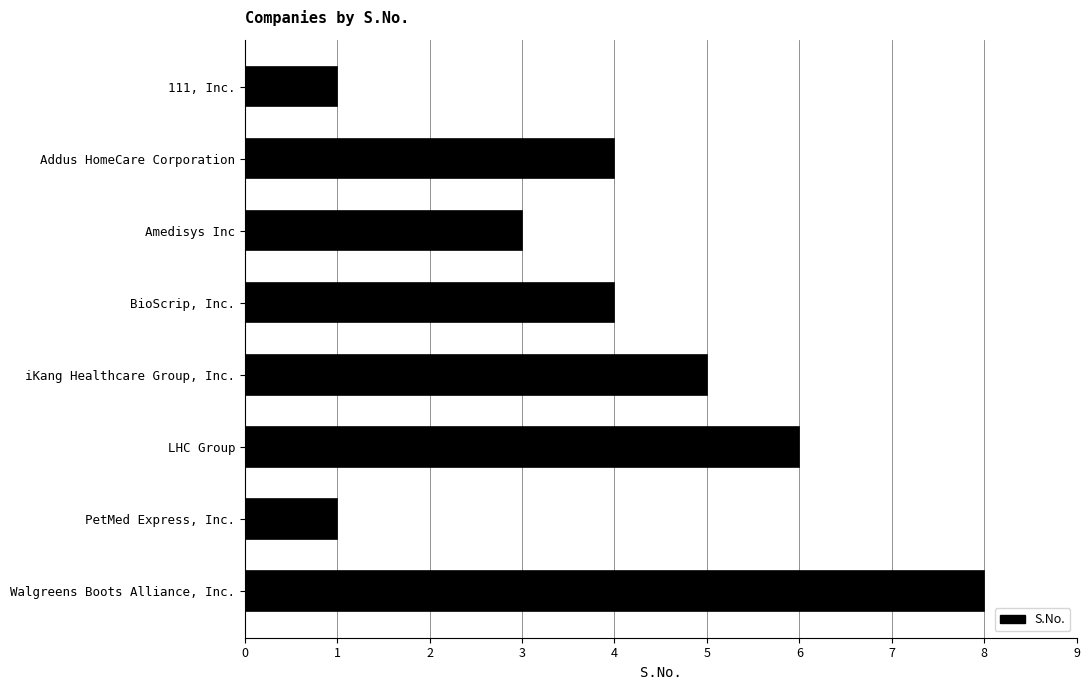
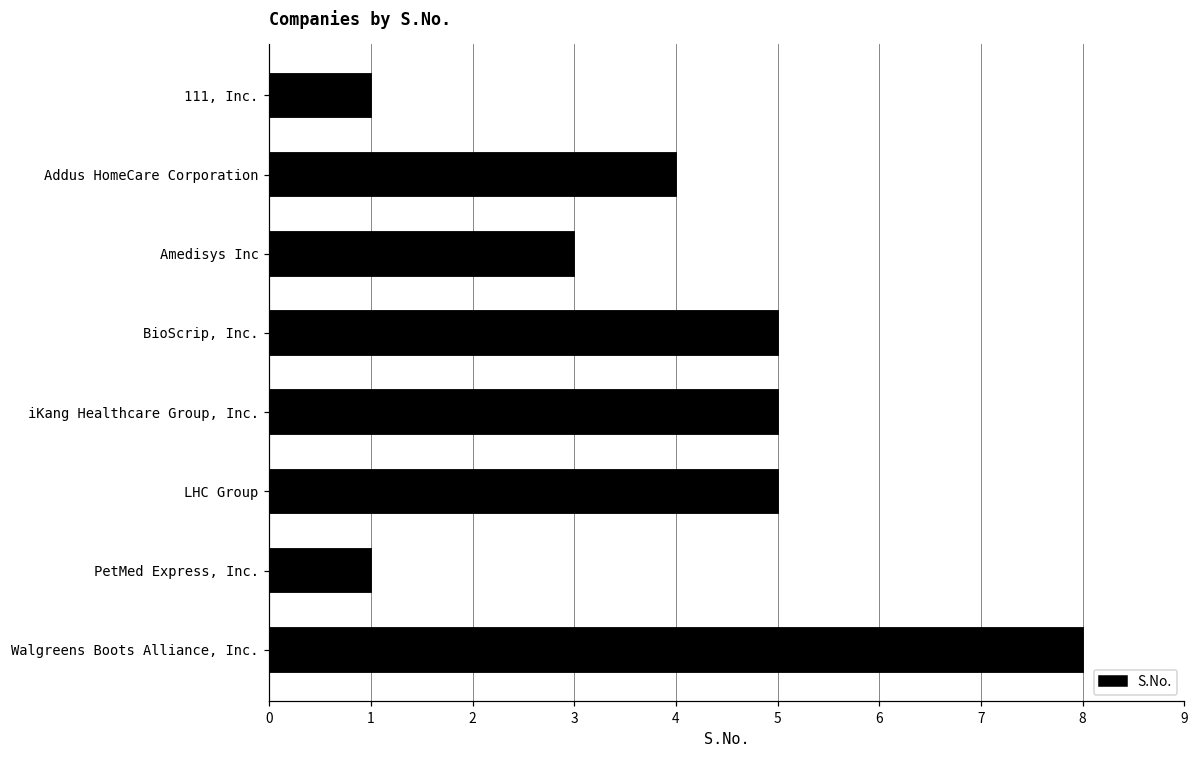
BioScrip, Inc.: 4 -> 5
LHC Group: 6 -> 5
